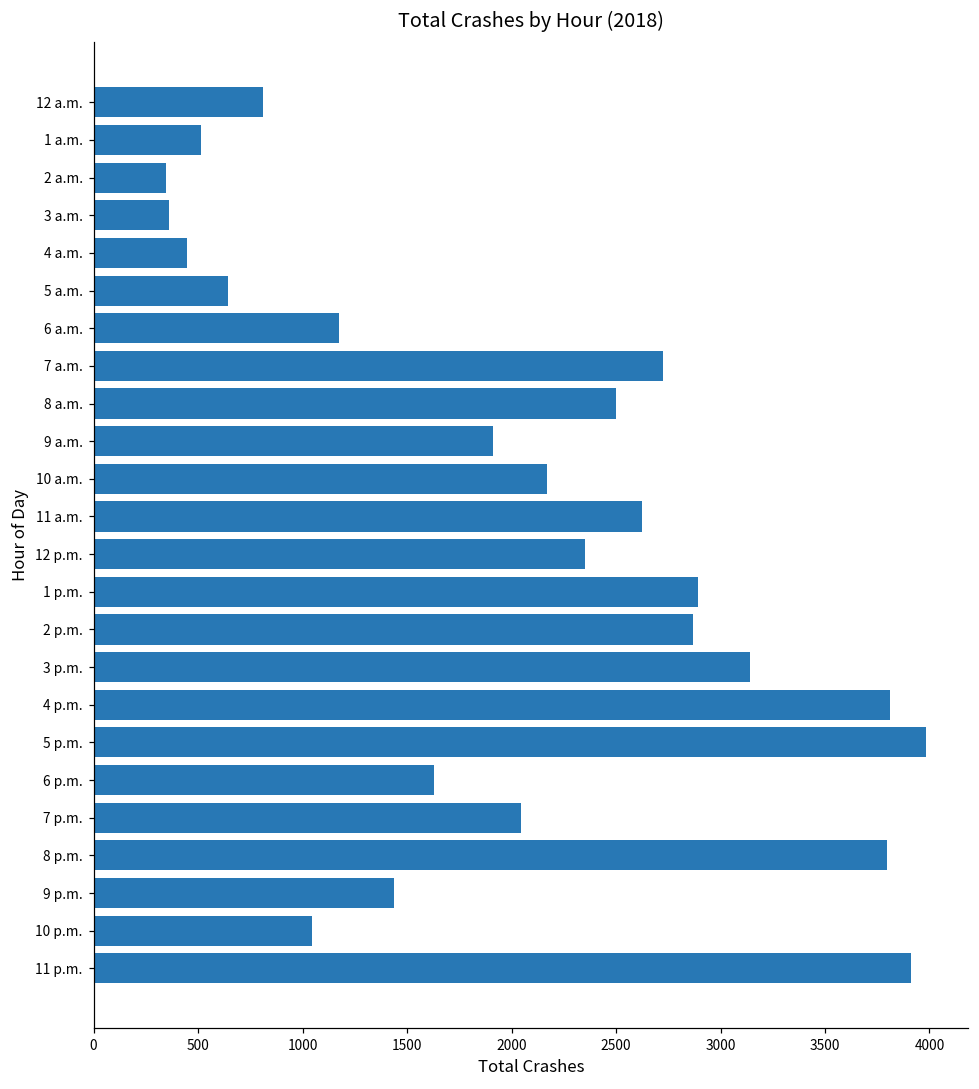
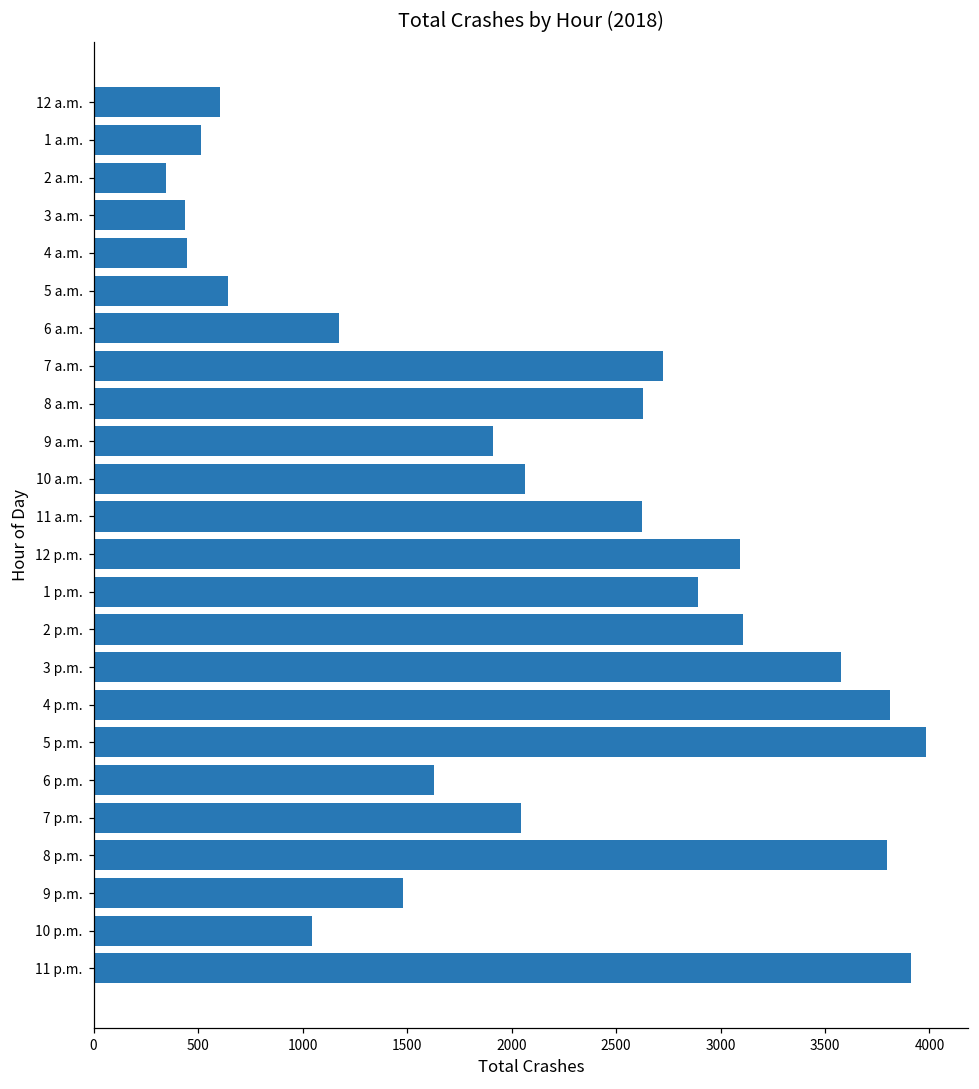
12 a.m.: 810 -> 600
3 a.m.: 360 -> 440
8 a.m.: 2500 -> 2630
10 a.m.: 2170 -> 2070
12 p.m.: 2350 -> 3090
2 p.m.: 2870 -> 3110
3 p.m.: 3140 -> 3580
9 p.m.: 1440 -> 1480
